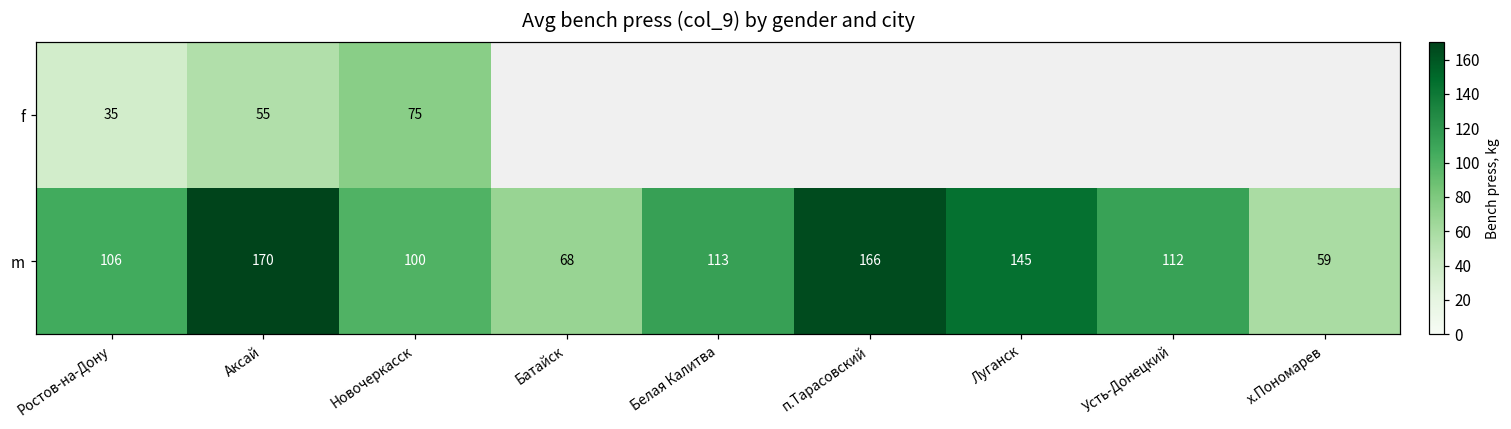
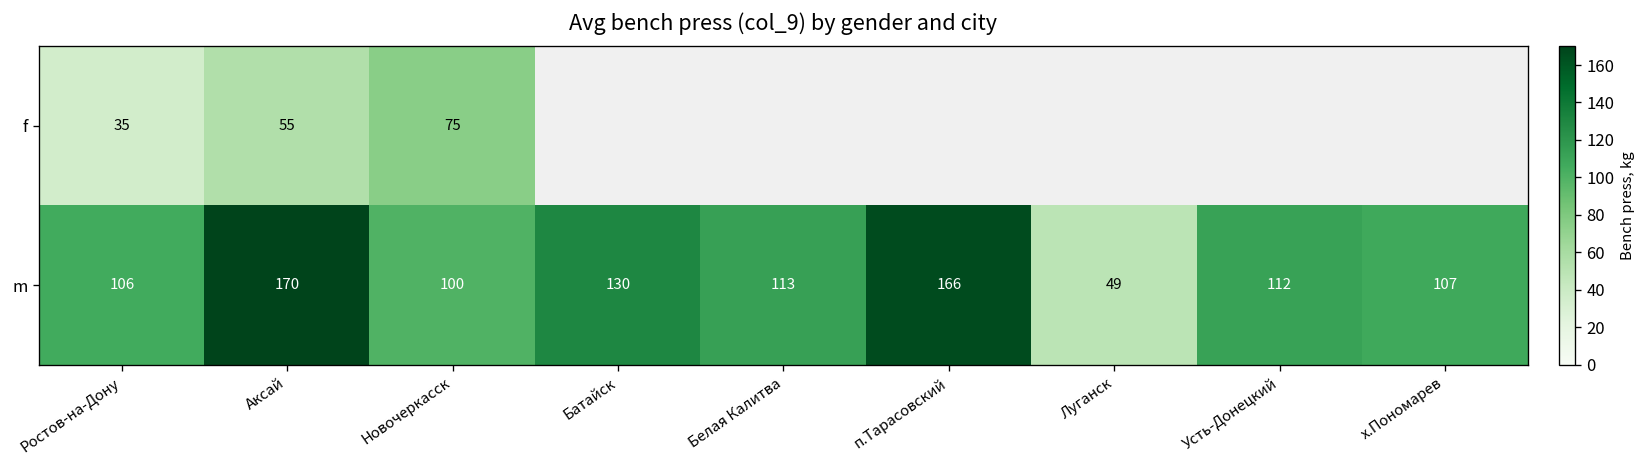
m, Батайск: 68 -> 130
m, Луганск: 145 -> 49
m, х.Пономарев: 59 -> 107
